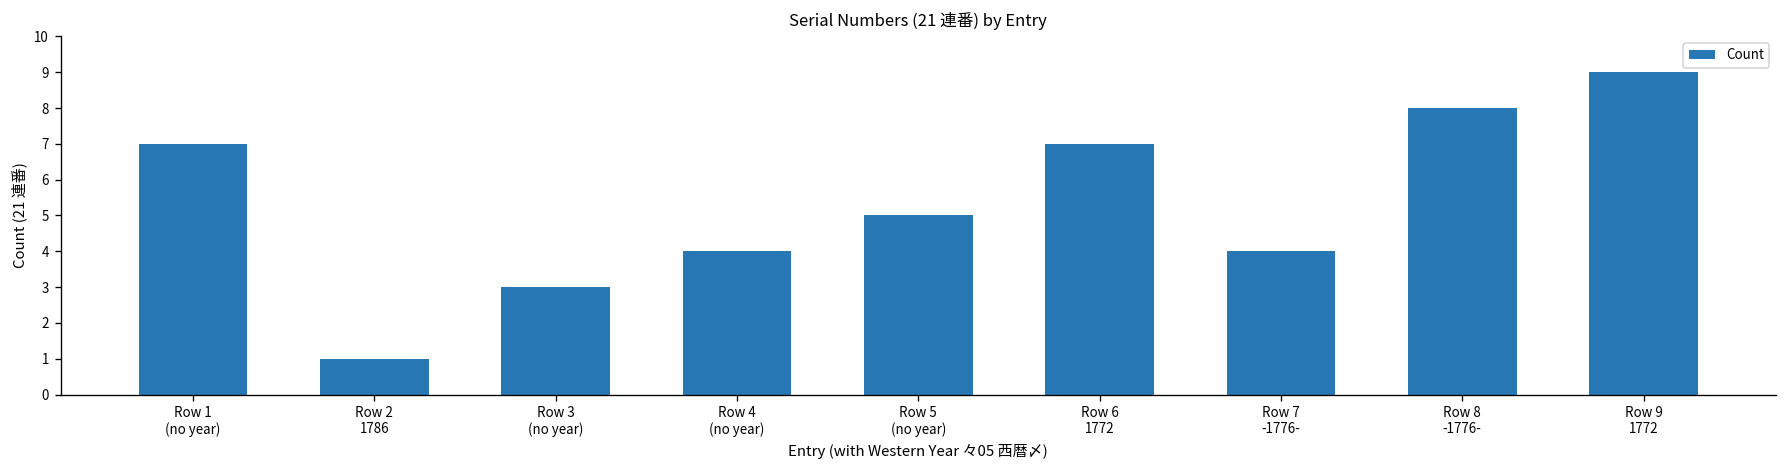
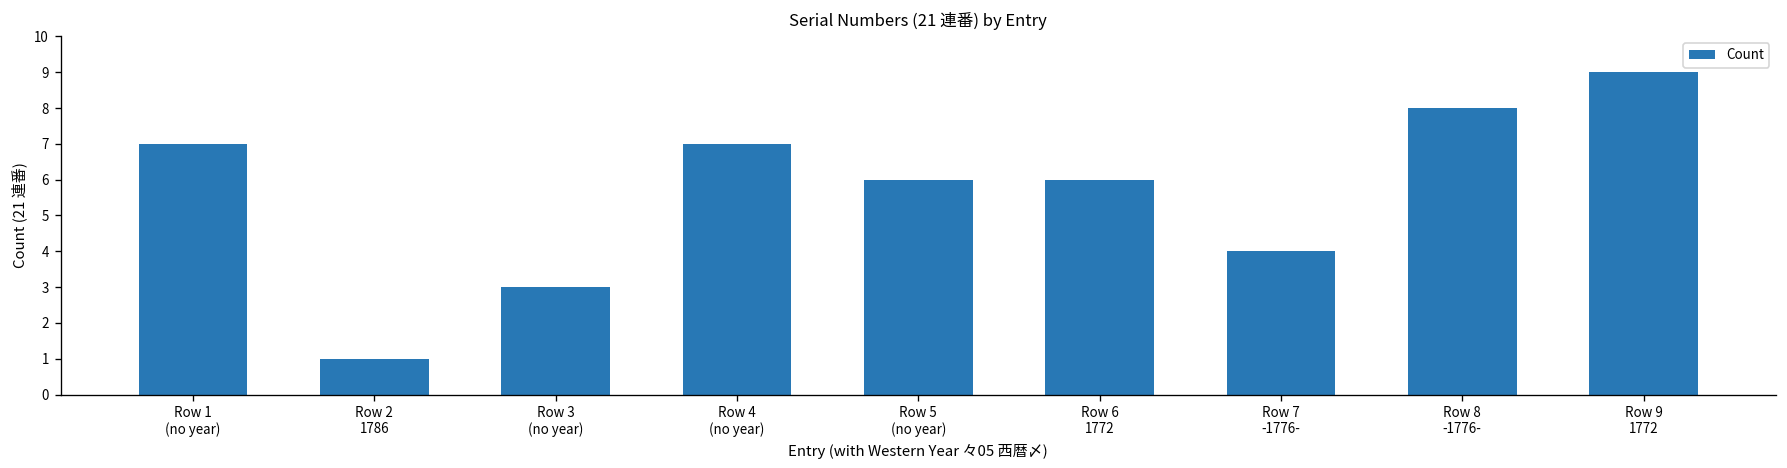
Row 4 (no year): 4 -> 7
Row 5 (no year): 5 -> 6
Row 6 1772: 7 -> 6
